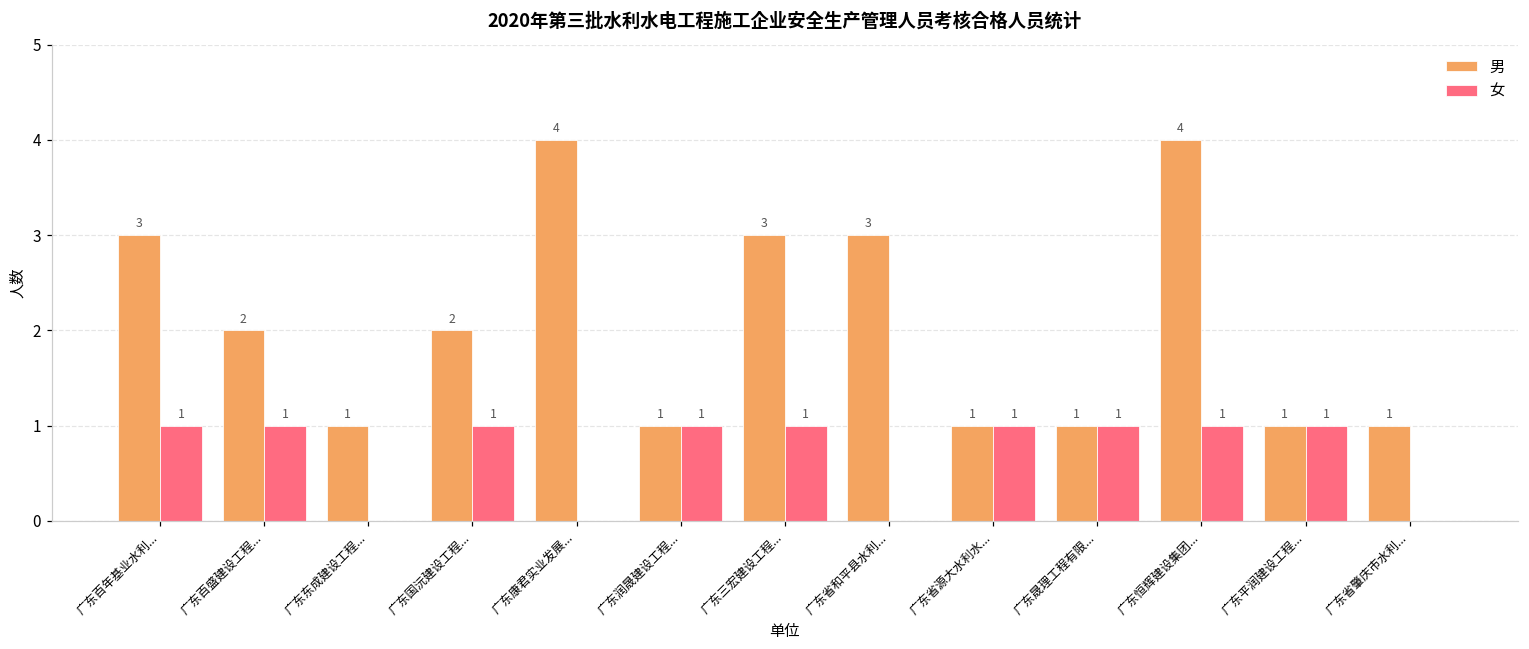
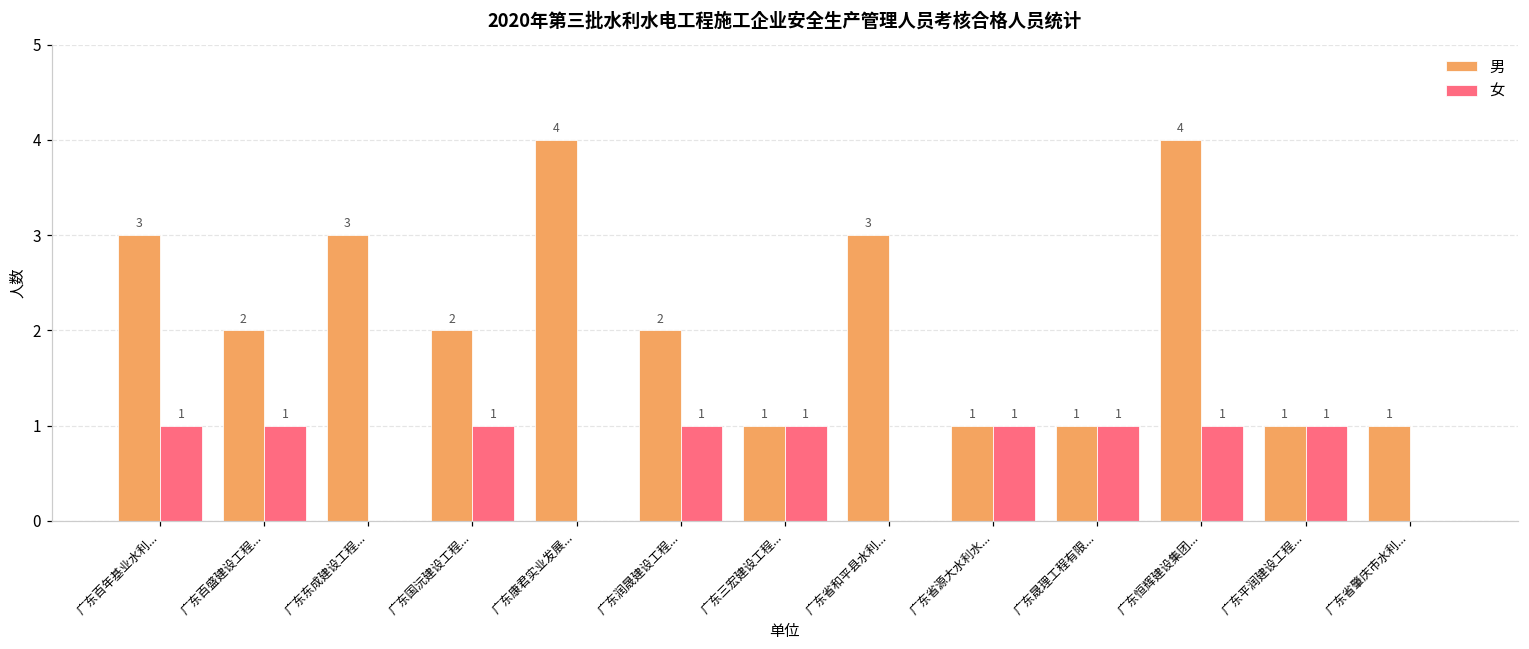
男, 广东东成建设工程...: 1 -> 3
男, 广东润晟建设工程...: 1 -> 2
男, 广东三宏建设工程...: 3 -> 1
